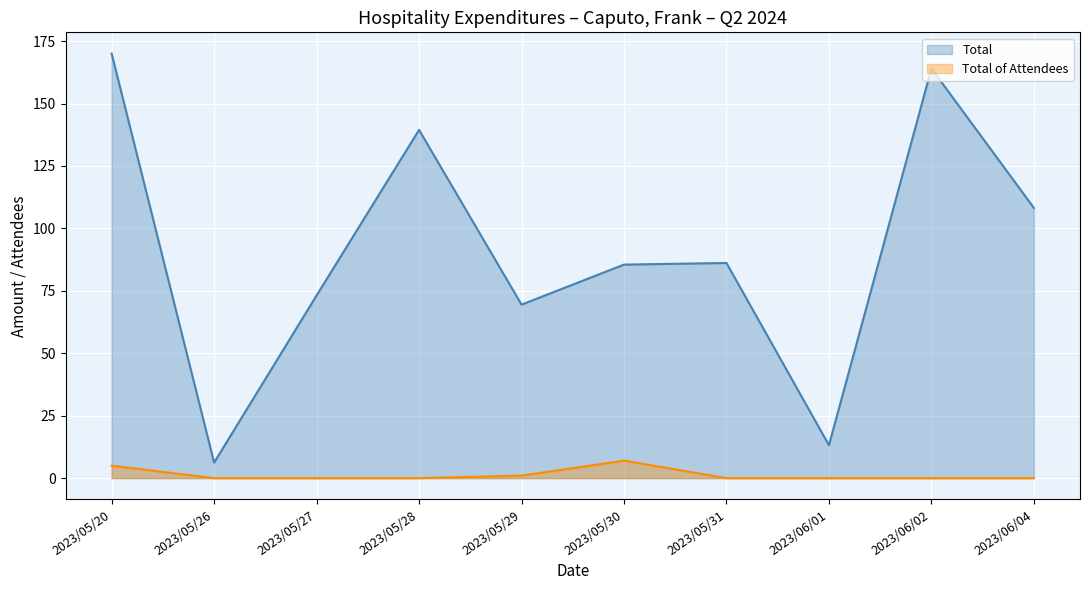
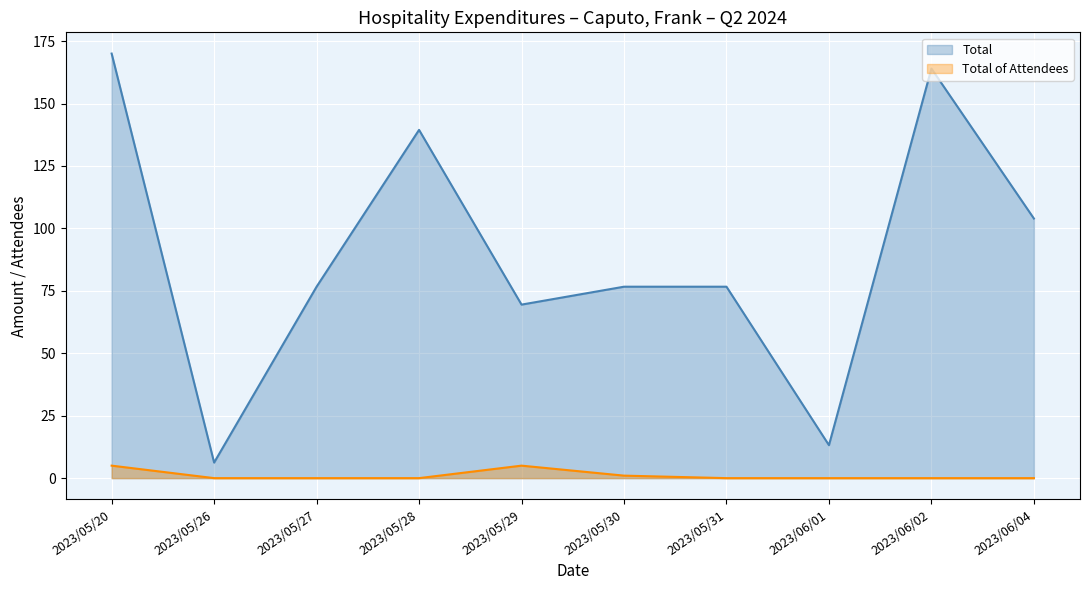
Total, 2023/05/27: 73 -> 77
Total of Attendees, 2023/05/29: 1 -> 5
Total, 2023/05/30: 86 -> 77
Total of Attendees, 2023/05/30: 7 -> 1
Total, 2023/05/31: 86 -> 77
Total, 2023/06/04: 108 -> 104
